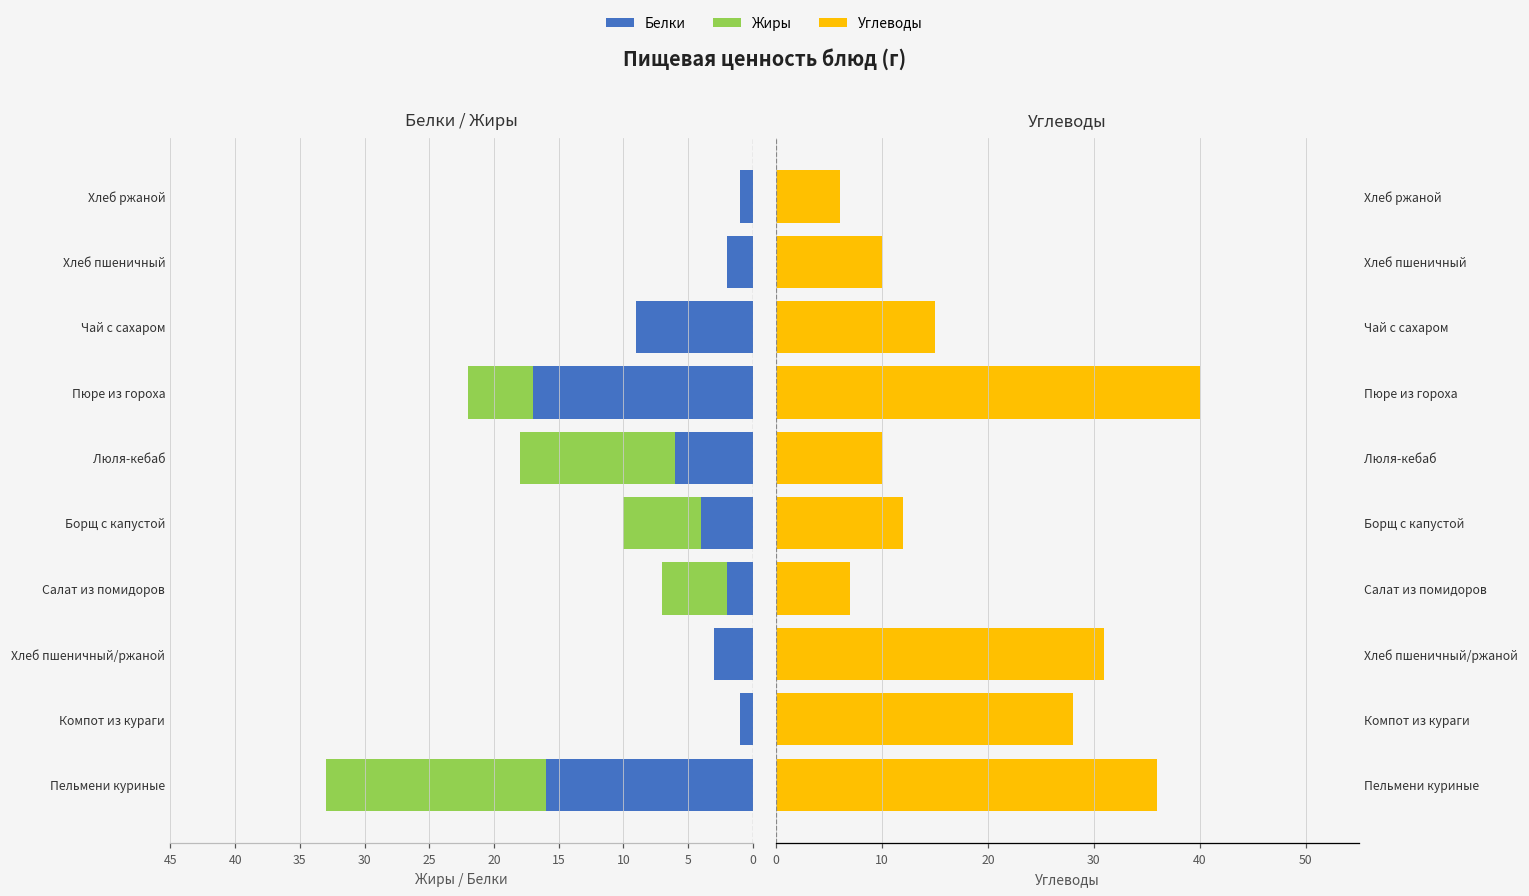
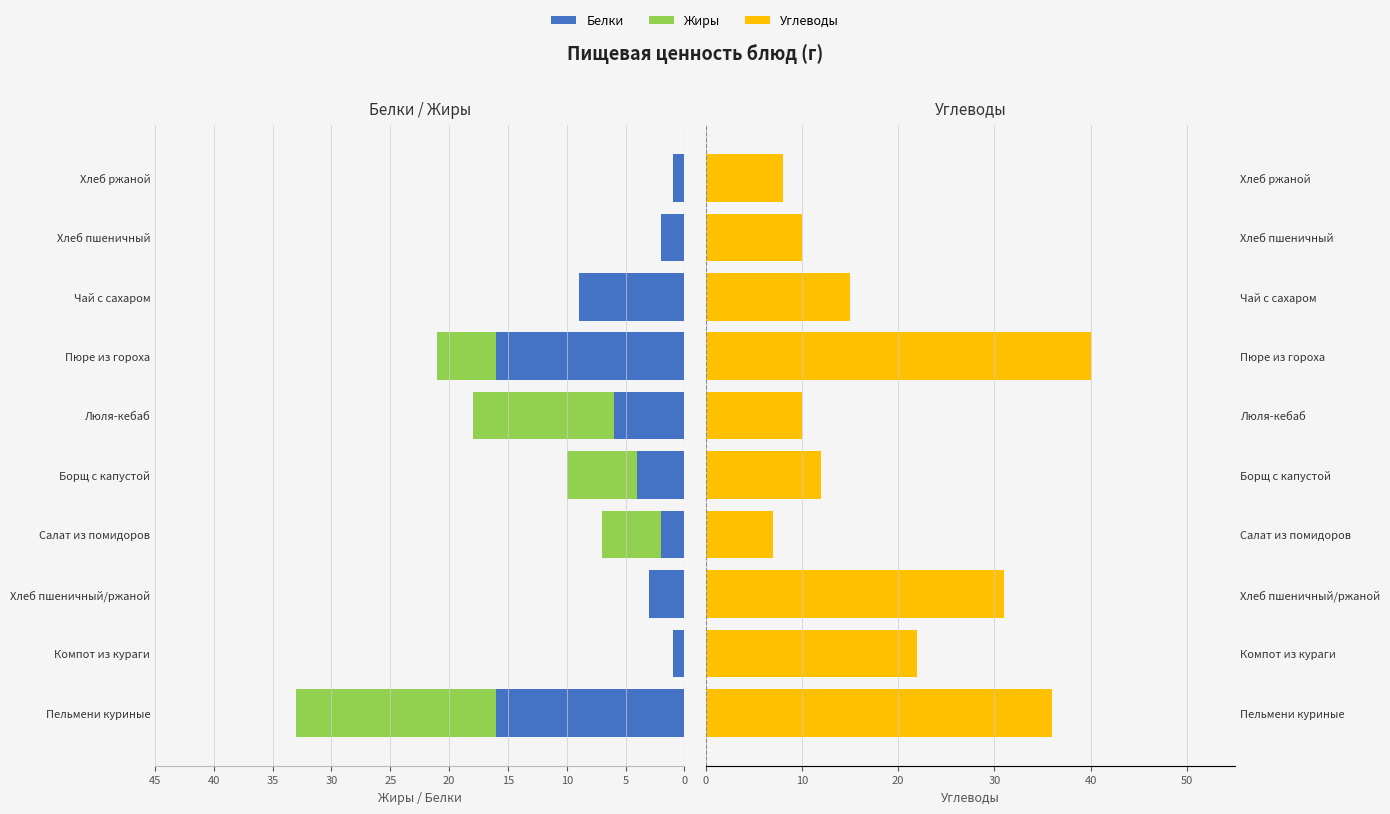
Белки / Жиры, Белки, Пюре из гороха: 17 -> 16
Углеводы, Хлеб ржаной: 6 -> 8
Углеводы, Компот из кураги: 28 -> 22
